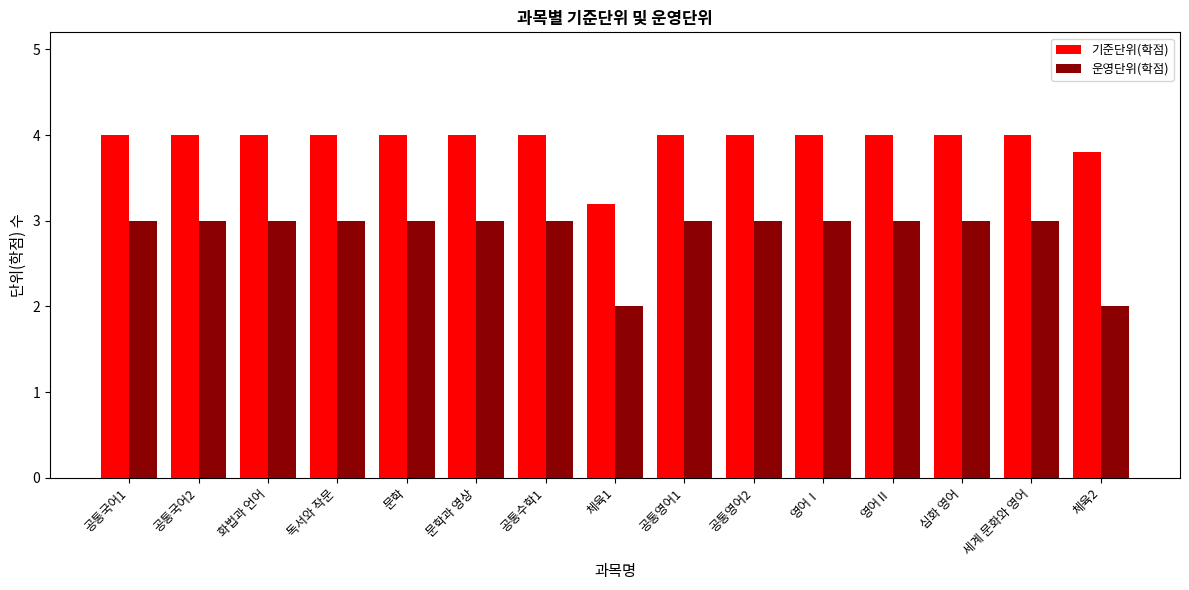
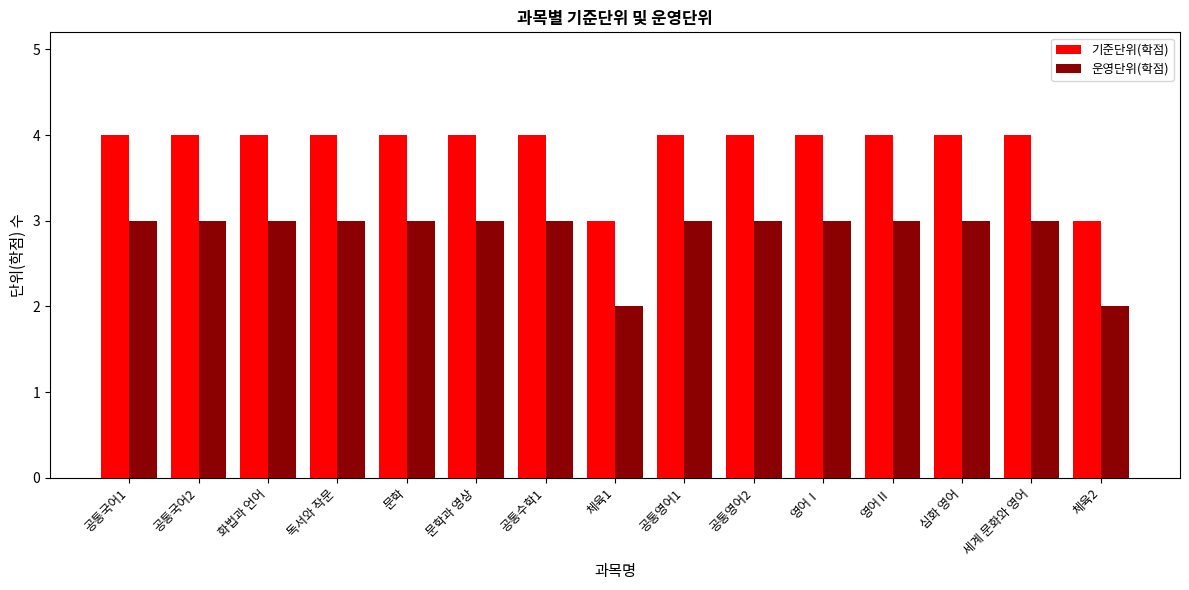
기준단위(학점), 체육1: 3.2 -> 3.0
기준단위(학점), 체육2: 3.8 -> 3.0
